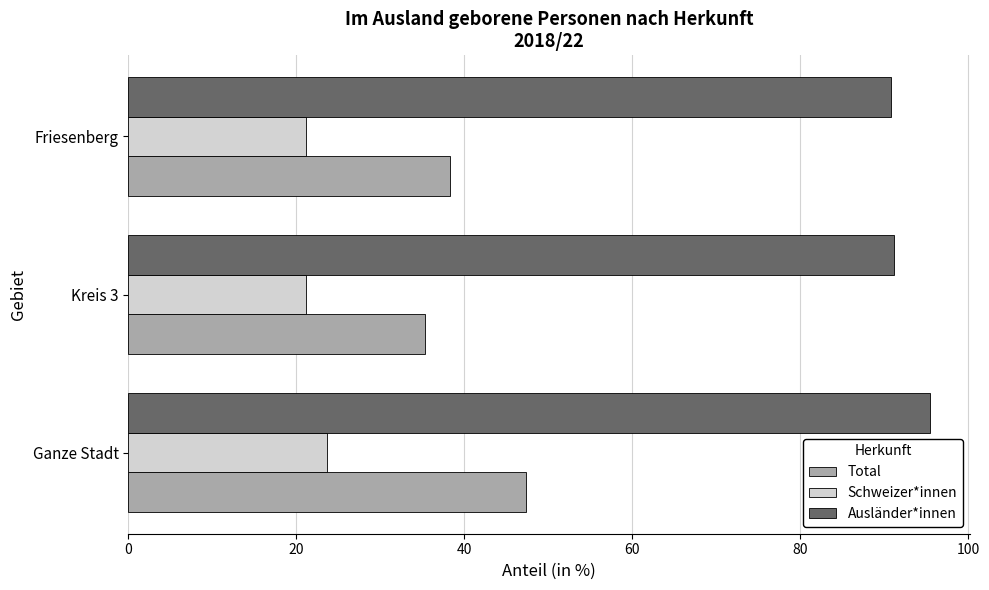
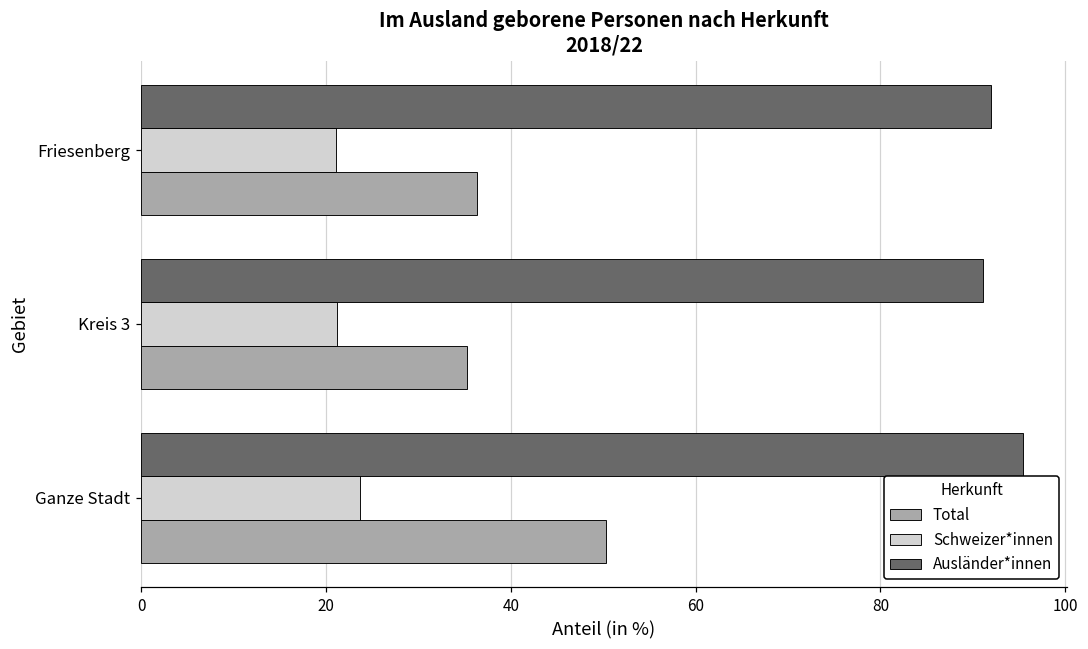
Ausländer*innen, Friesenberg: 91 -> 92
Total, Friesenberg: 38 -> 36
Total, Ganze Stadt: 47 -> 50
